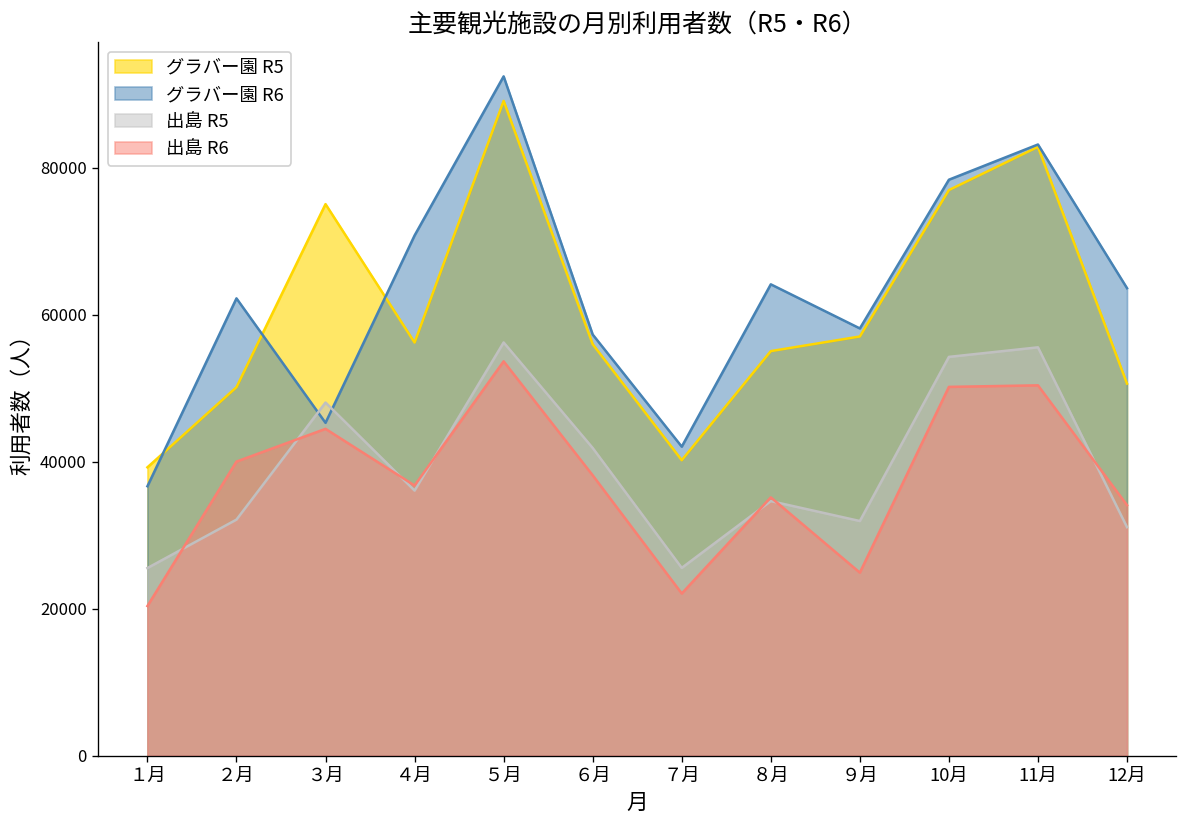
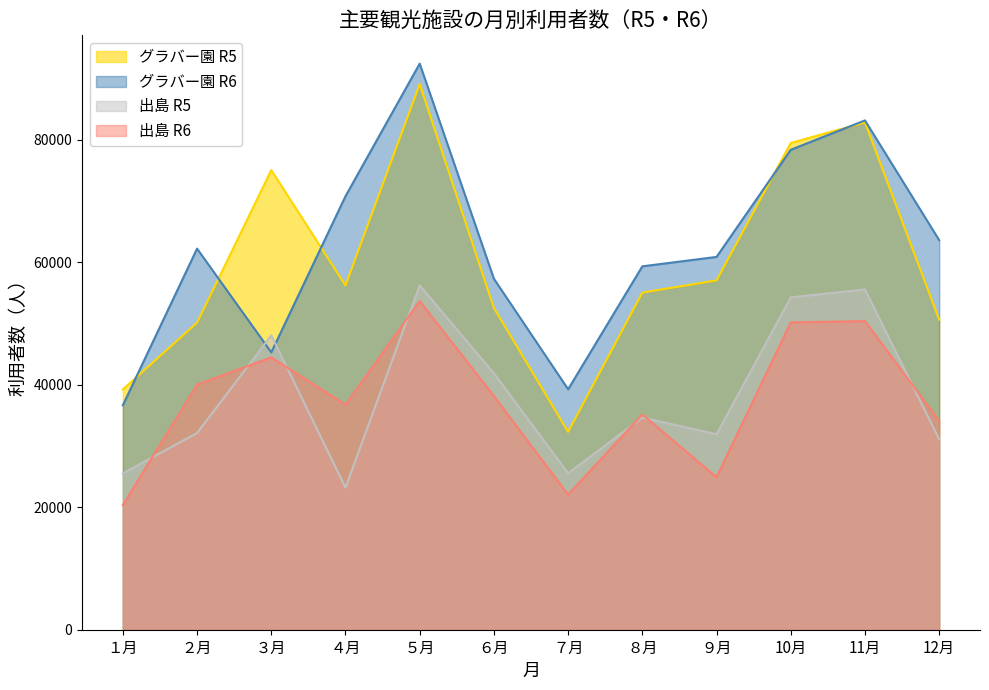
出島 R5, ４月: 36000 -> 23000
グラバー園 R5, ６月: 56000 -> 53000
グラバー園 R5, ７月: 40000 -> 32000
グラバー園 R6, ７月: 42000 -> 39000
グラバー園 R6, ８月: 64000 -> 59000
グラバー園 R6, ９月: 58000 -> 61000
グラバー園 R5, 10月: 77000 -> 79000
